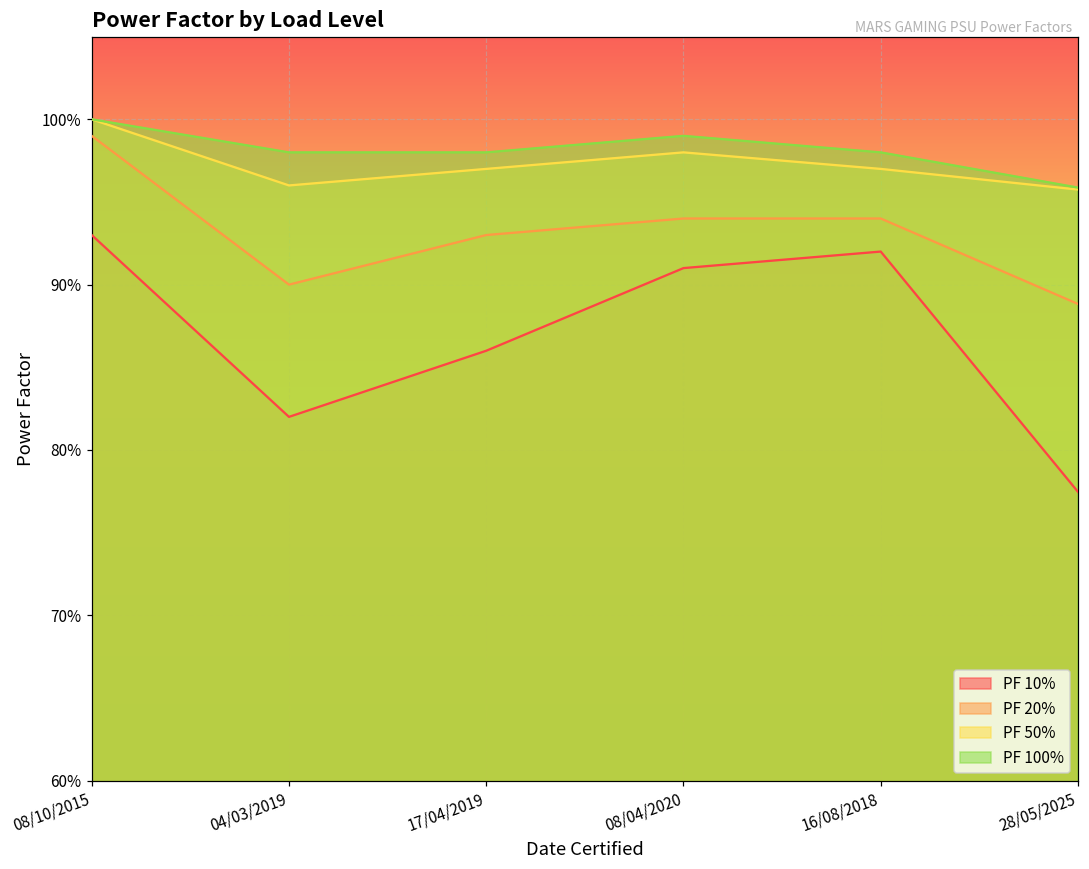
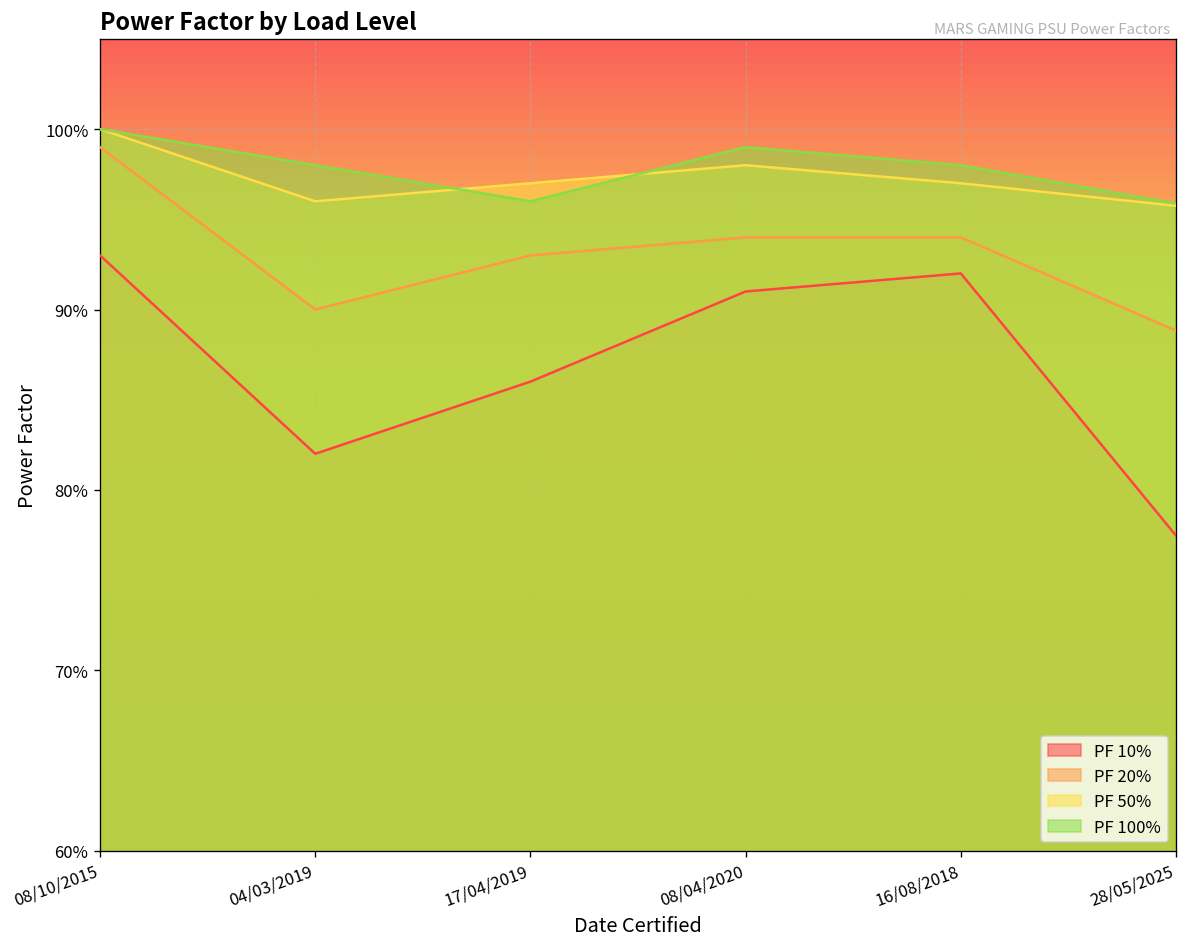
PF 100%, 17/04/2019: 98.0% -> 96.0%
